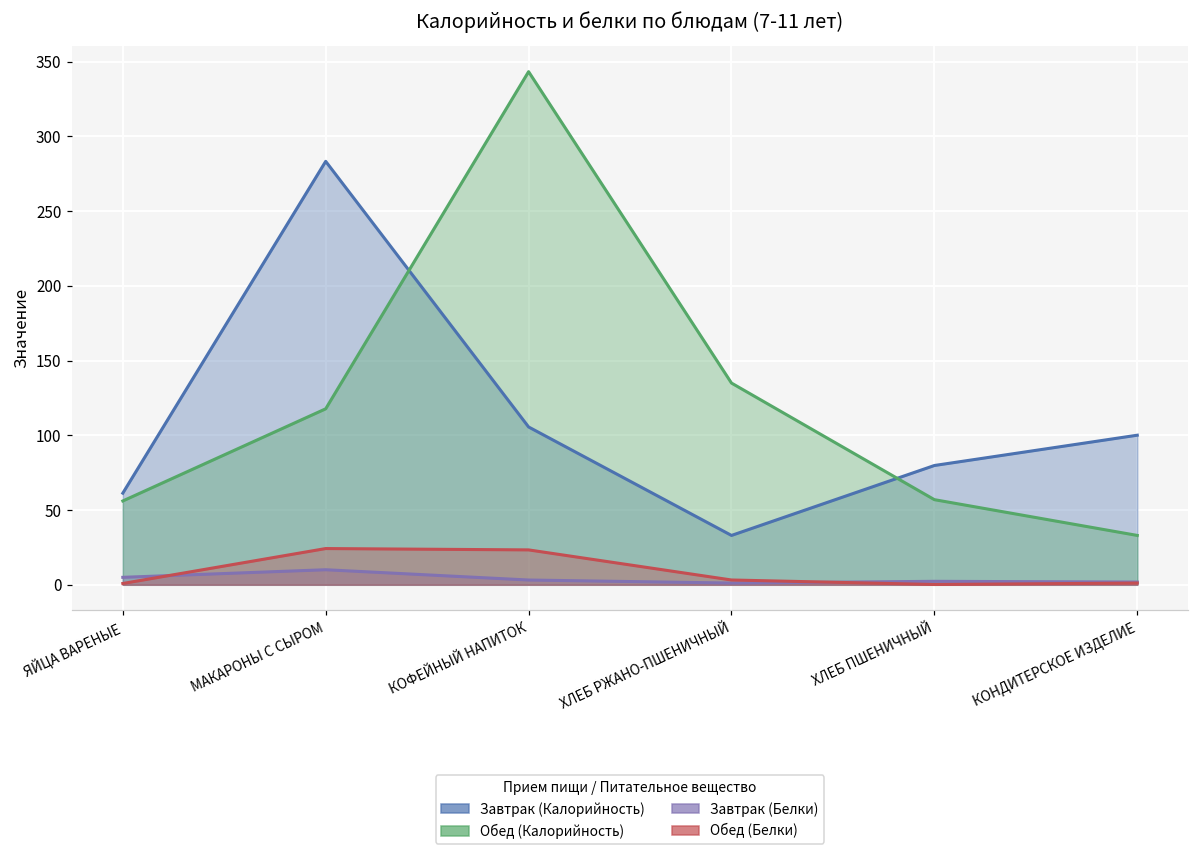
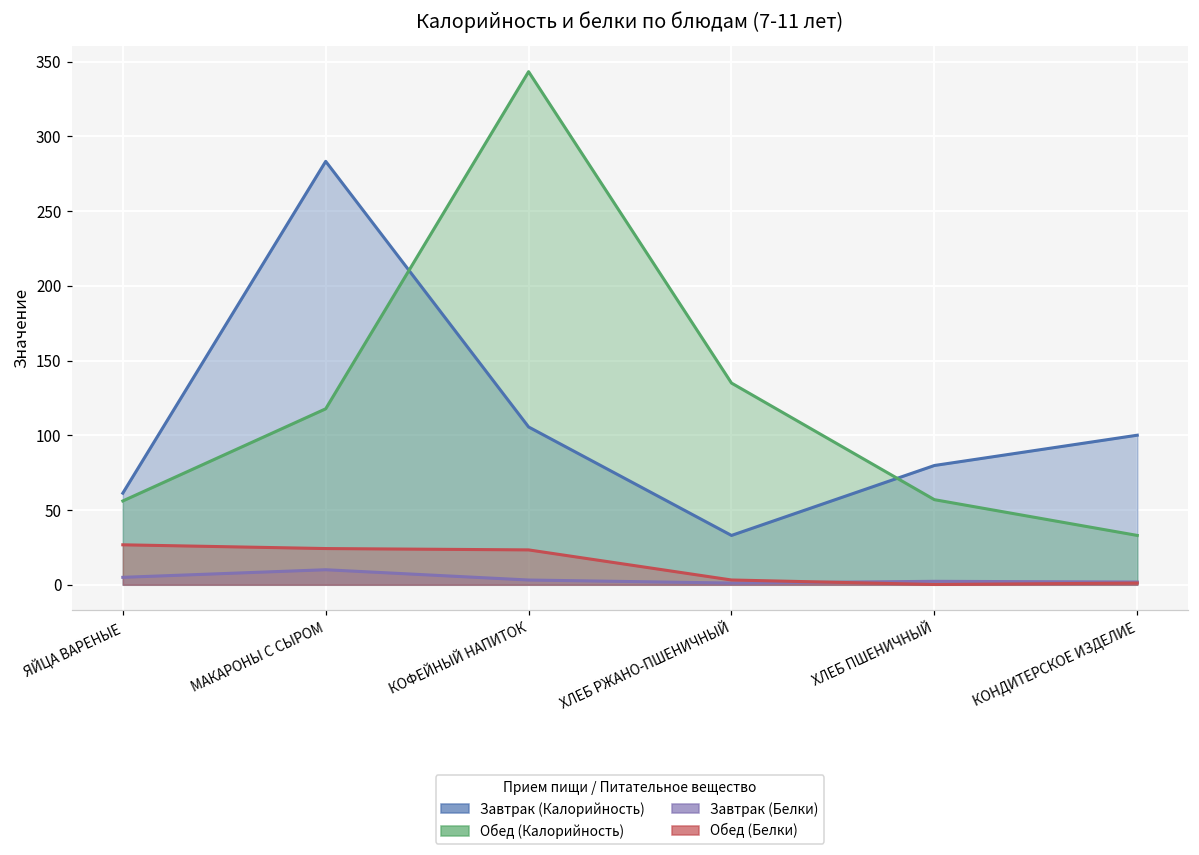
Обед (Белки), ЯЙЦА ВАРЕНЫЕ: 1 -> 27
